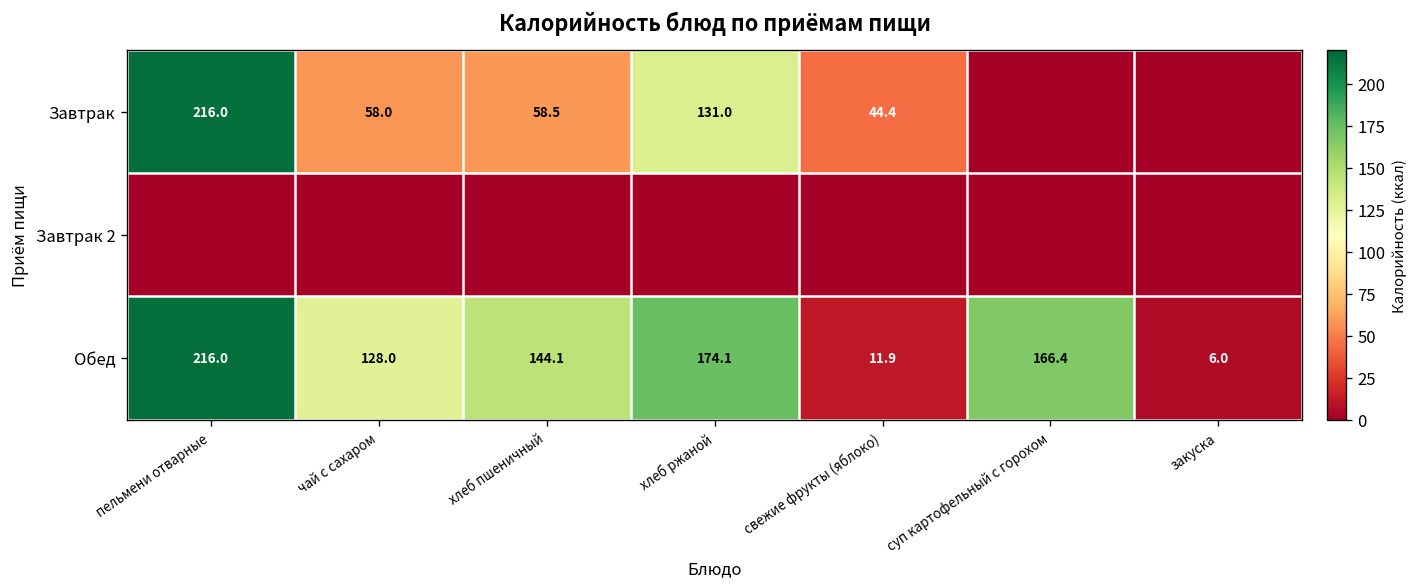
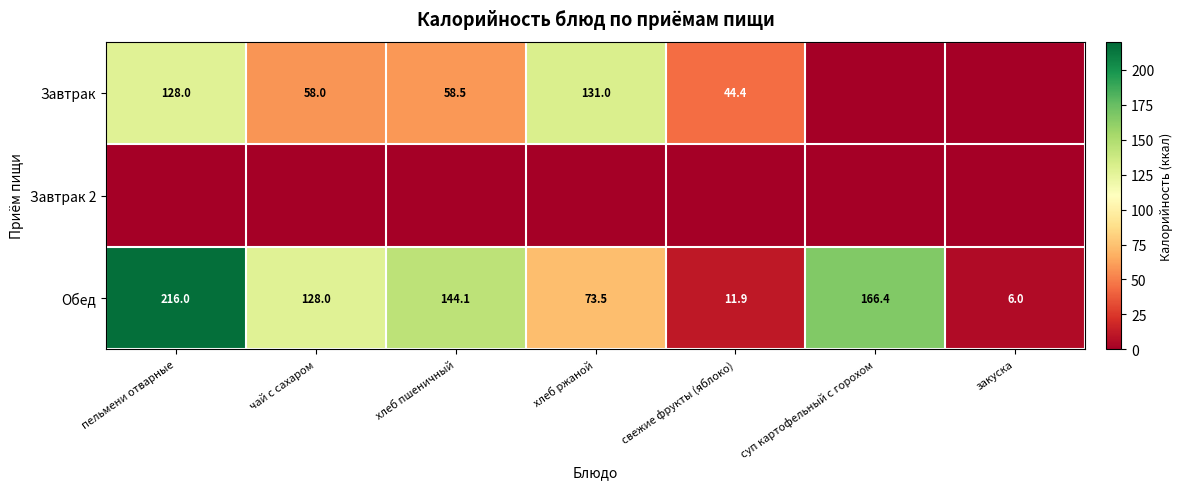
Завтрак, пельмени отварные: 216.0 -> 128.0
Обед, хлеб ржаной: 174.1 -> 73.5
